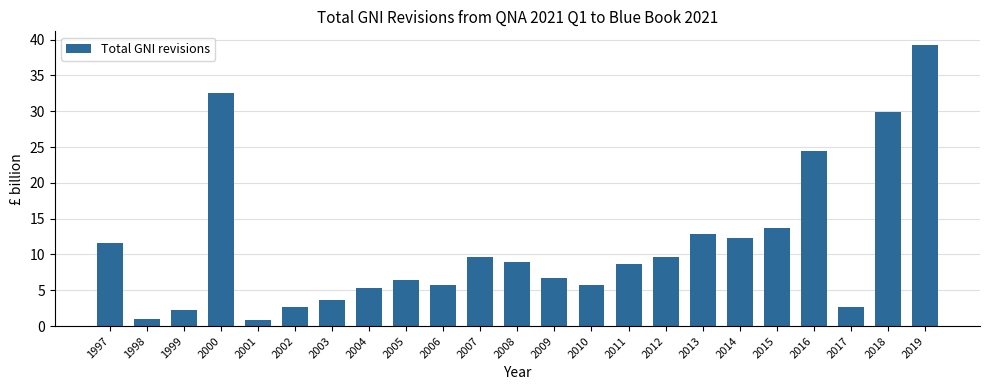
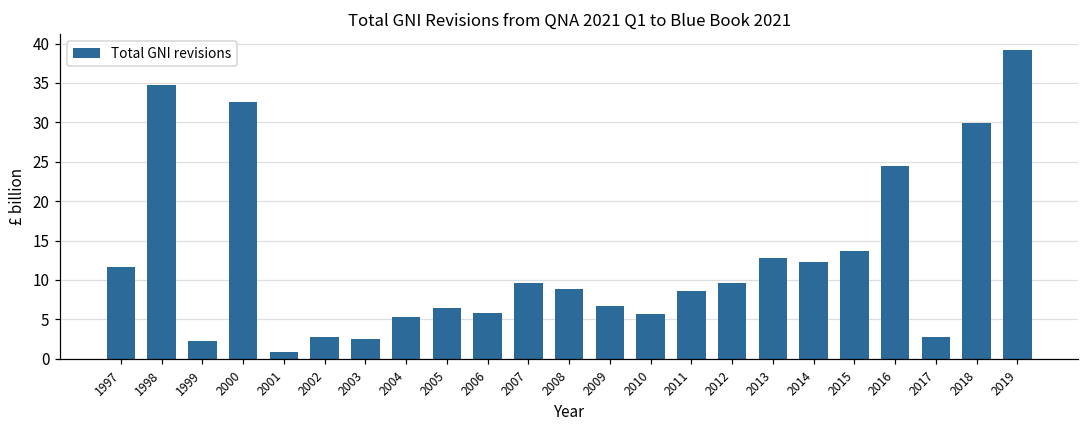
1998: 1 -> 35
2003: 4 -> 3
